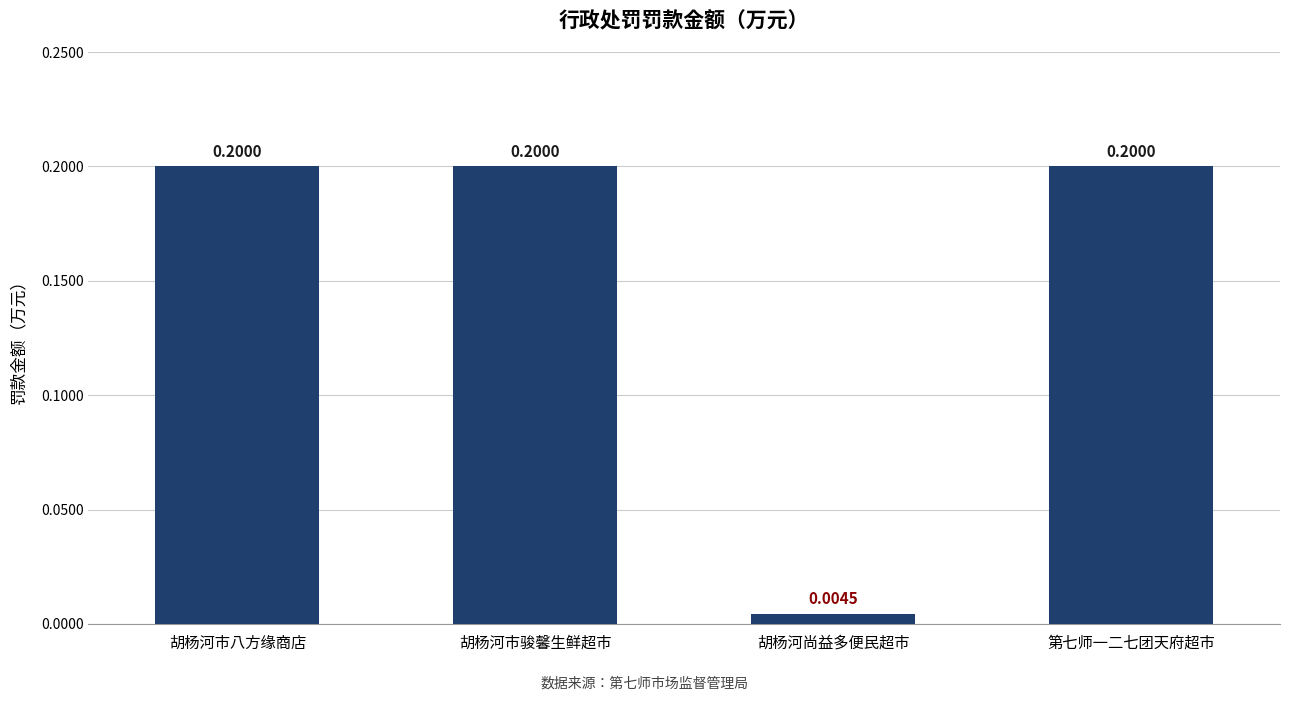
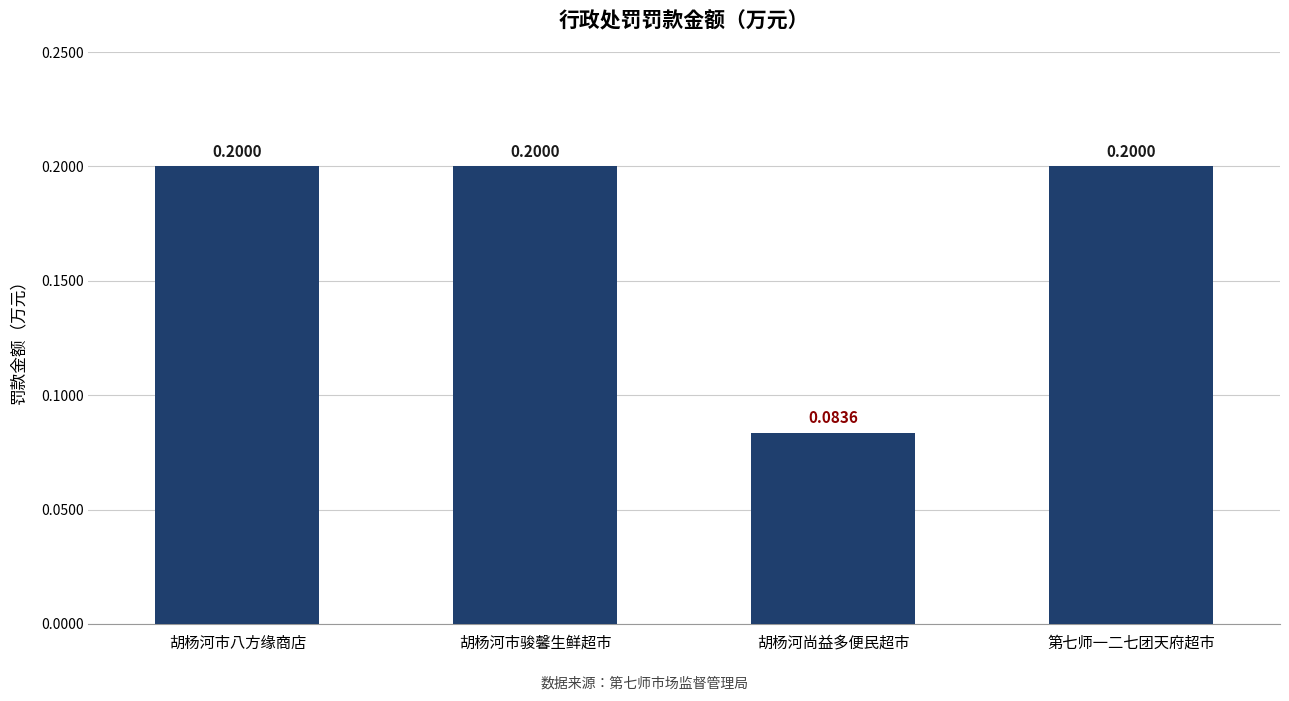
胡杨河尚益多便民超市: 0.0045 -> 0.0836
